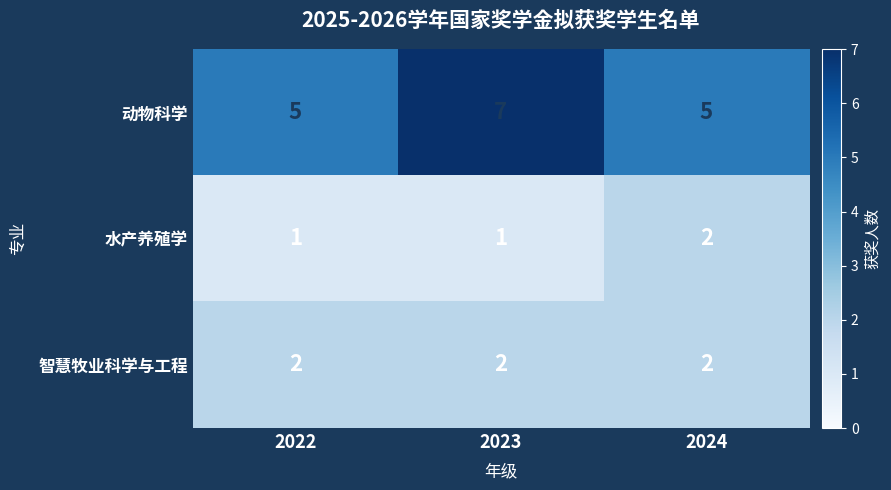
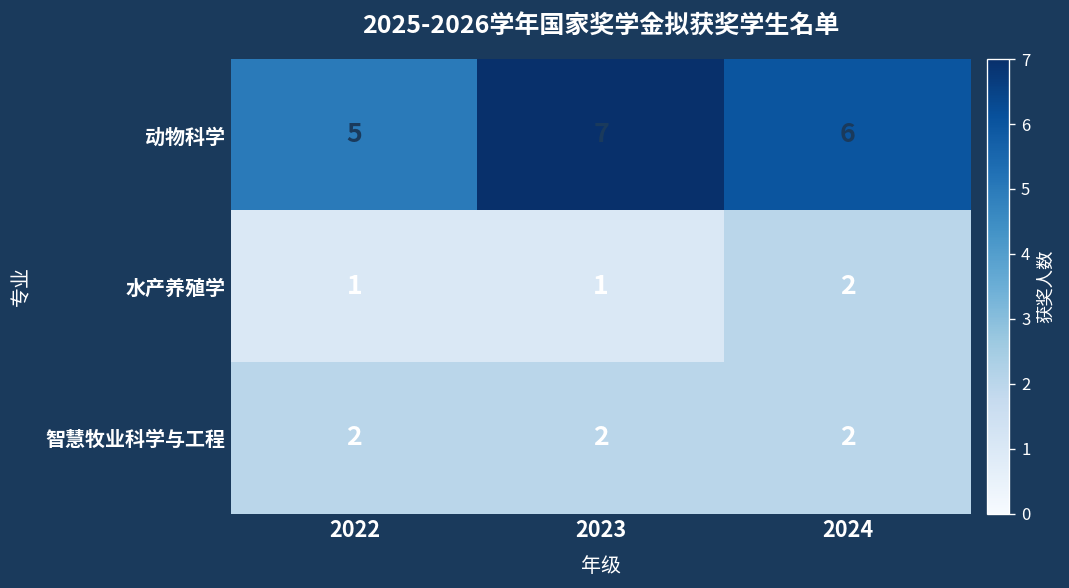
动物科学, 2024: 5 -> 6
